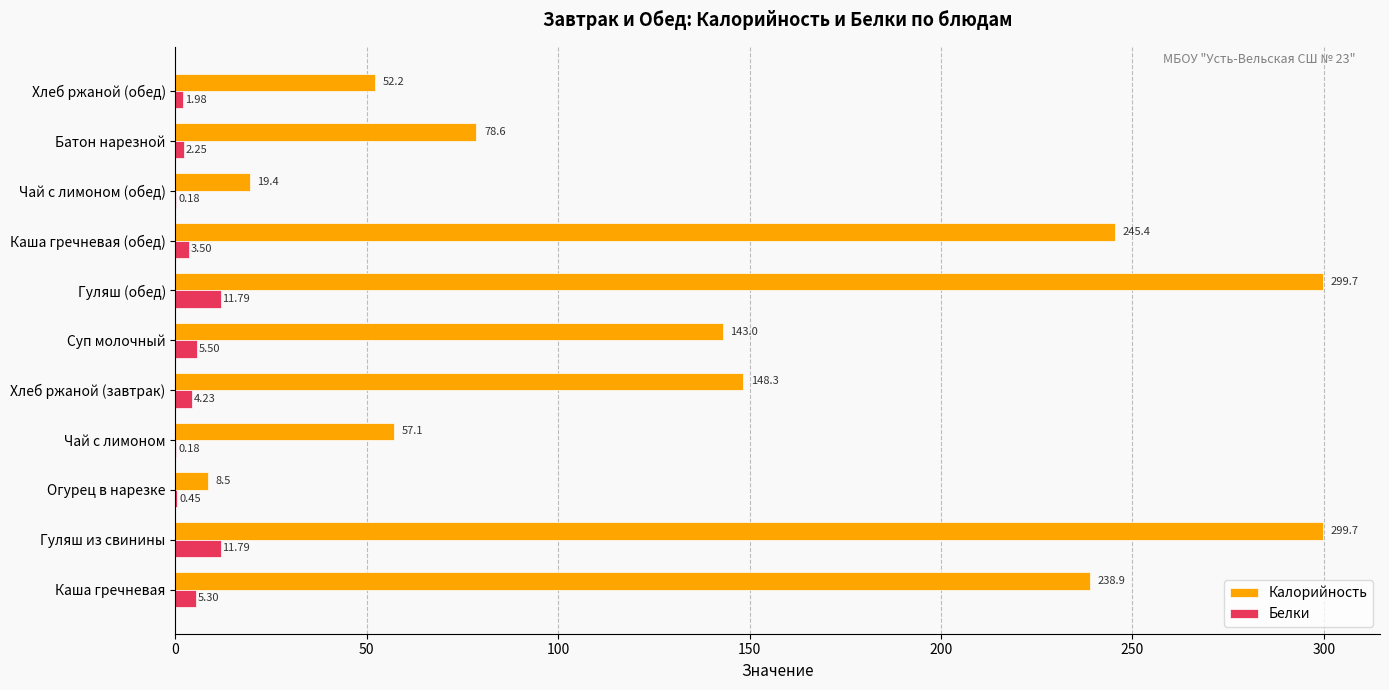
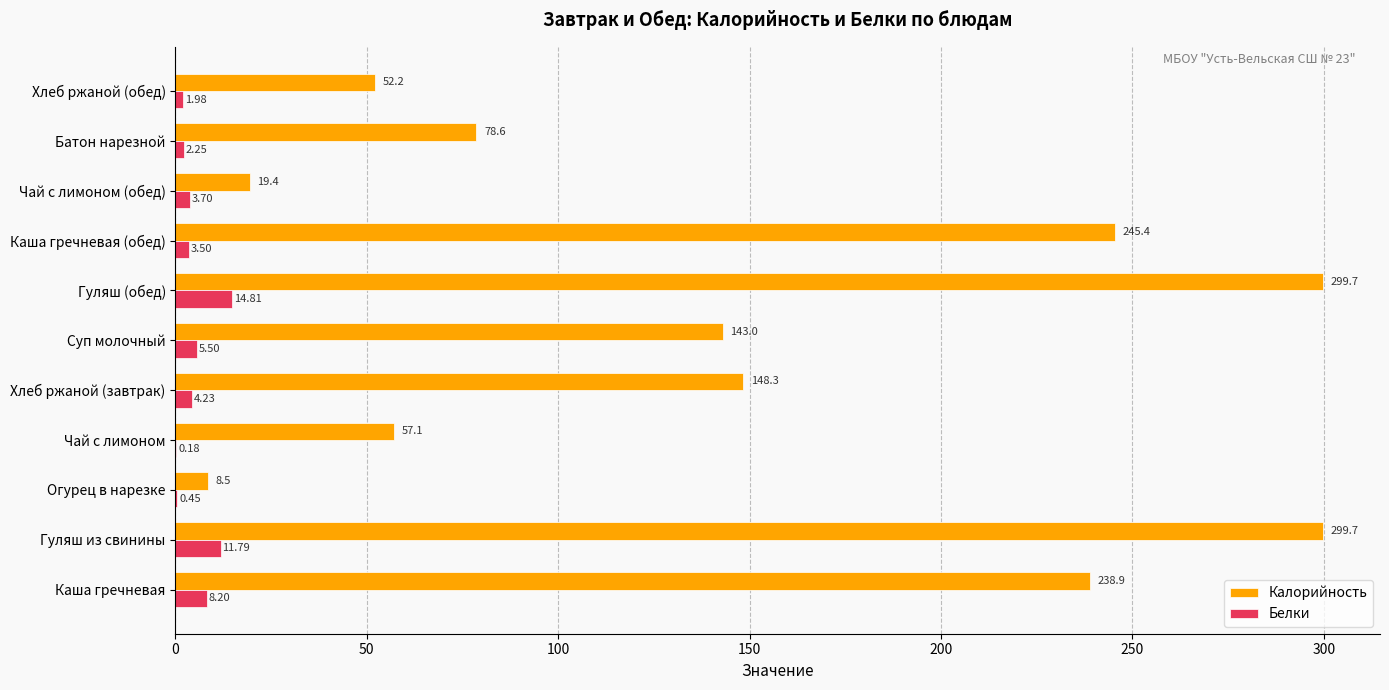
Белки, Чай с лимоном (обед): 0.18 -> 3.70
Белки, Гуляш (обед): 11.79 -> 14.81
Белки, Каша гречневая: 5.30 -> 8.20
